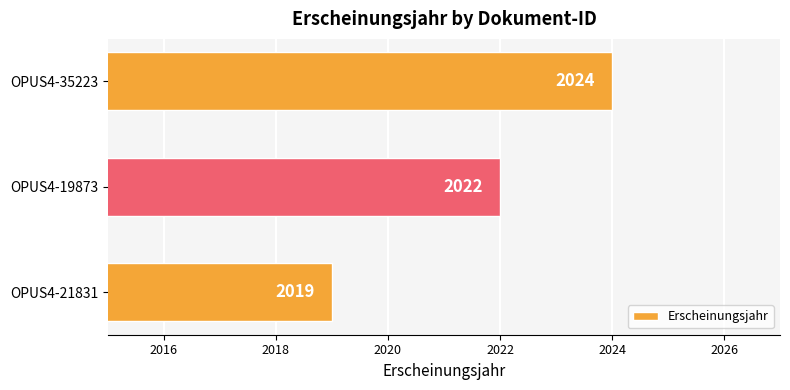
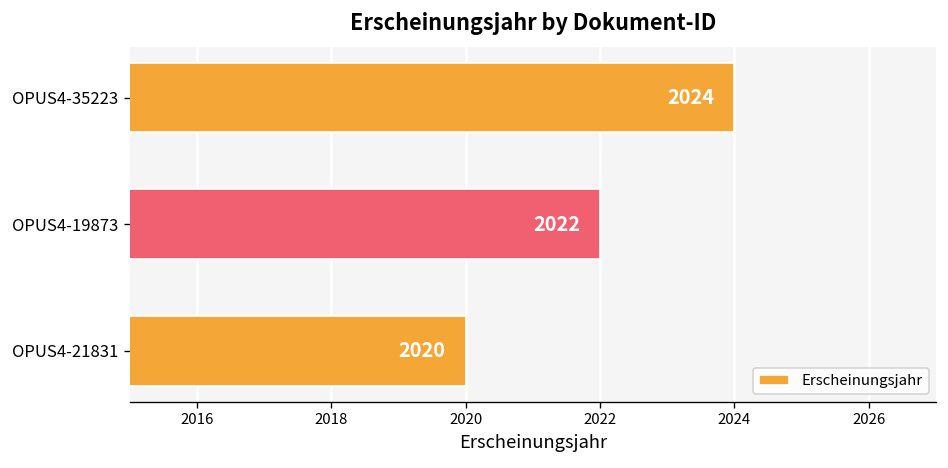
OPUS4-21831: 2019 -> 2020
